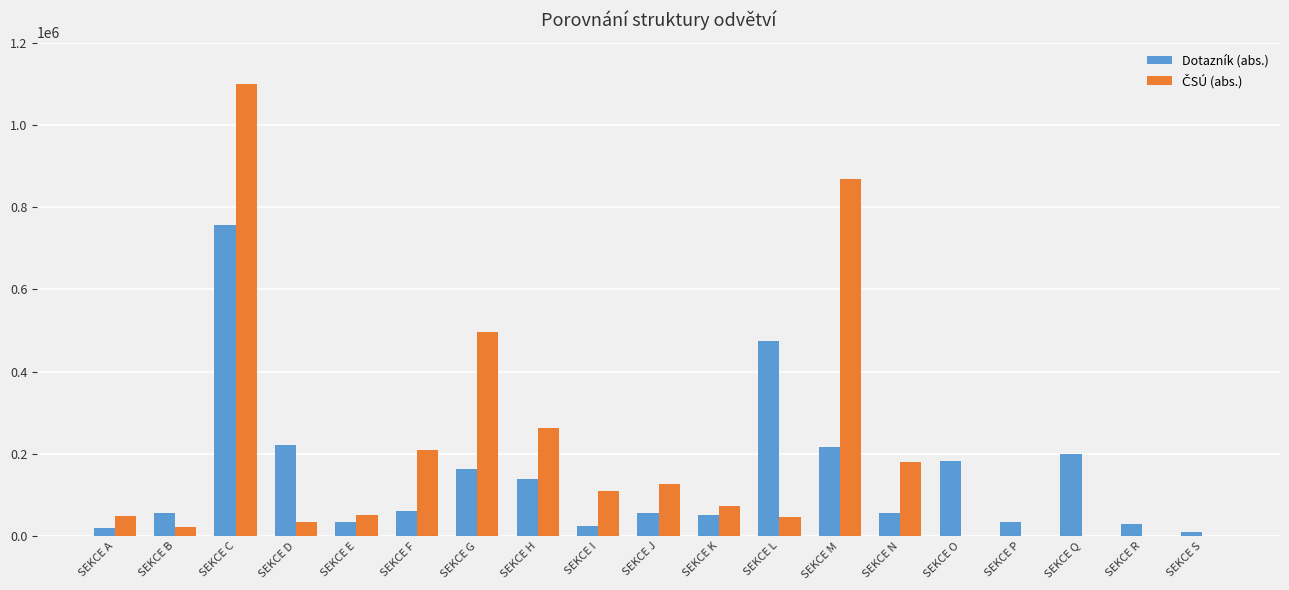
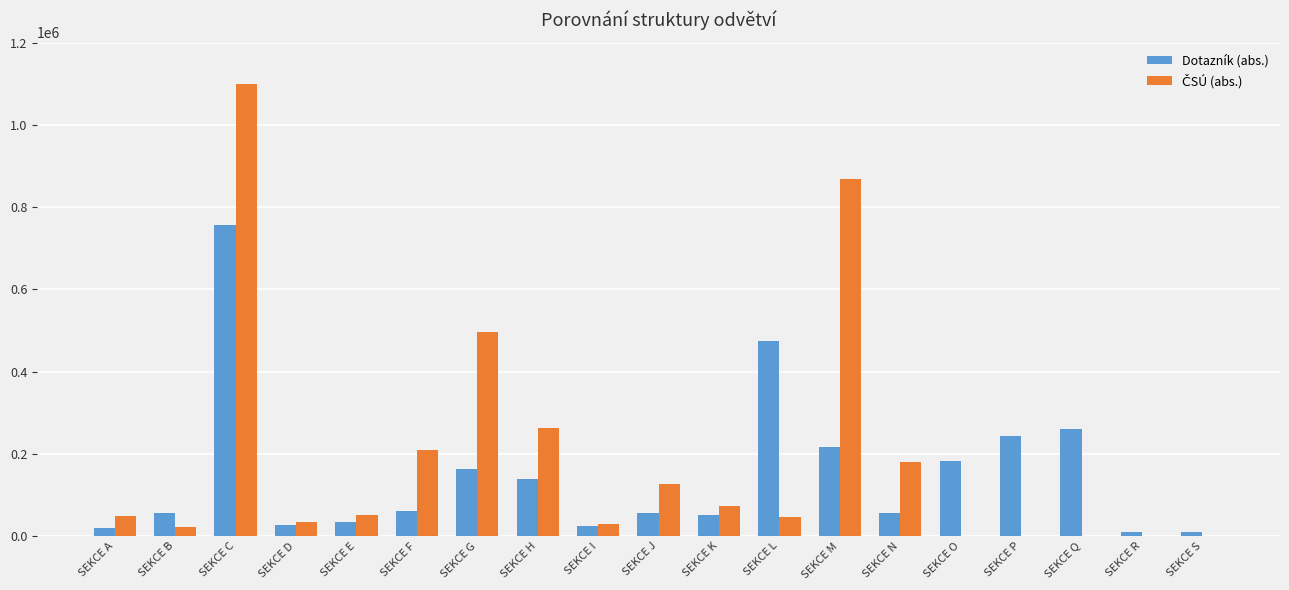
Dotazník (abs.), SEKCE D: 220000 -> 30000
ČSÚ (abs.), SEKCE I: 110000 -> 30000
Dotazník (abs.), SEKCE P: 30000 -> 240000
Dotazník (abs.), SEKCE Q: 200000 -> 260000
Dotazník (abs.), SEKCE R: 30000 -> 10000
